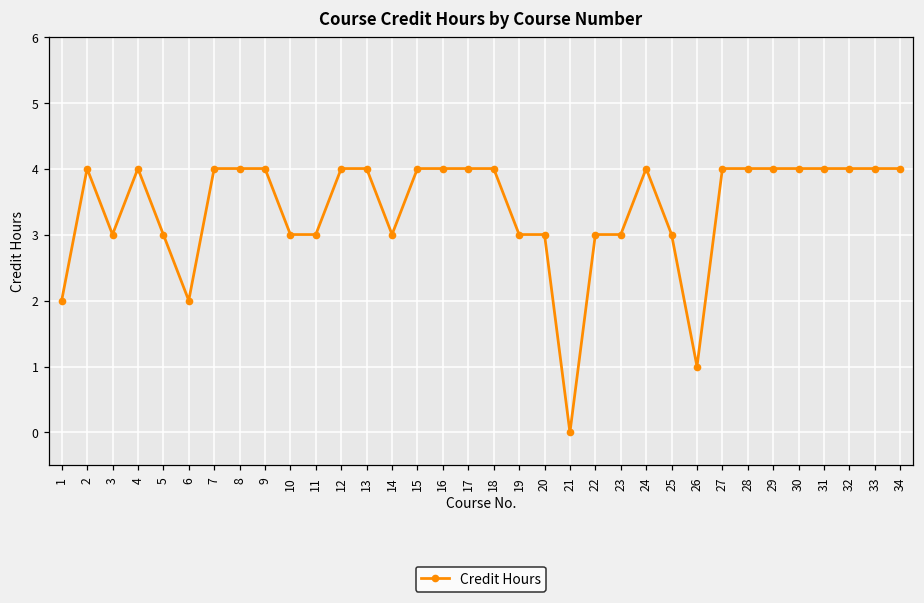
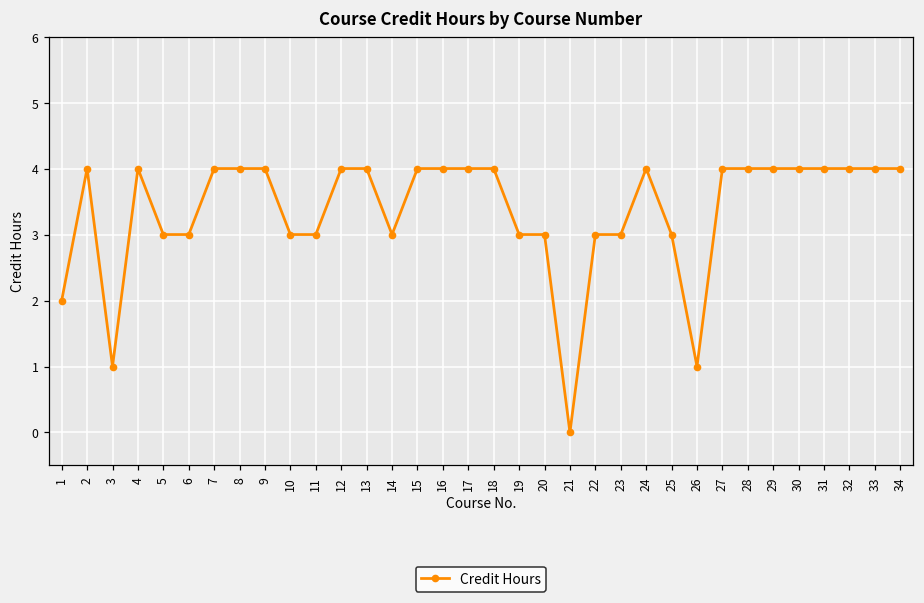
3: 3 -> 1
6: 2 -> 3
